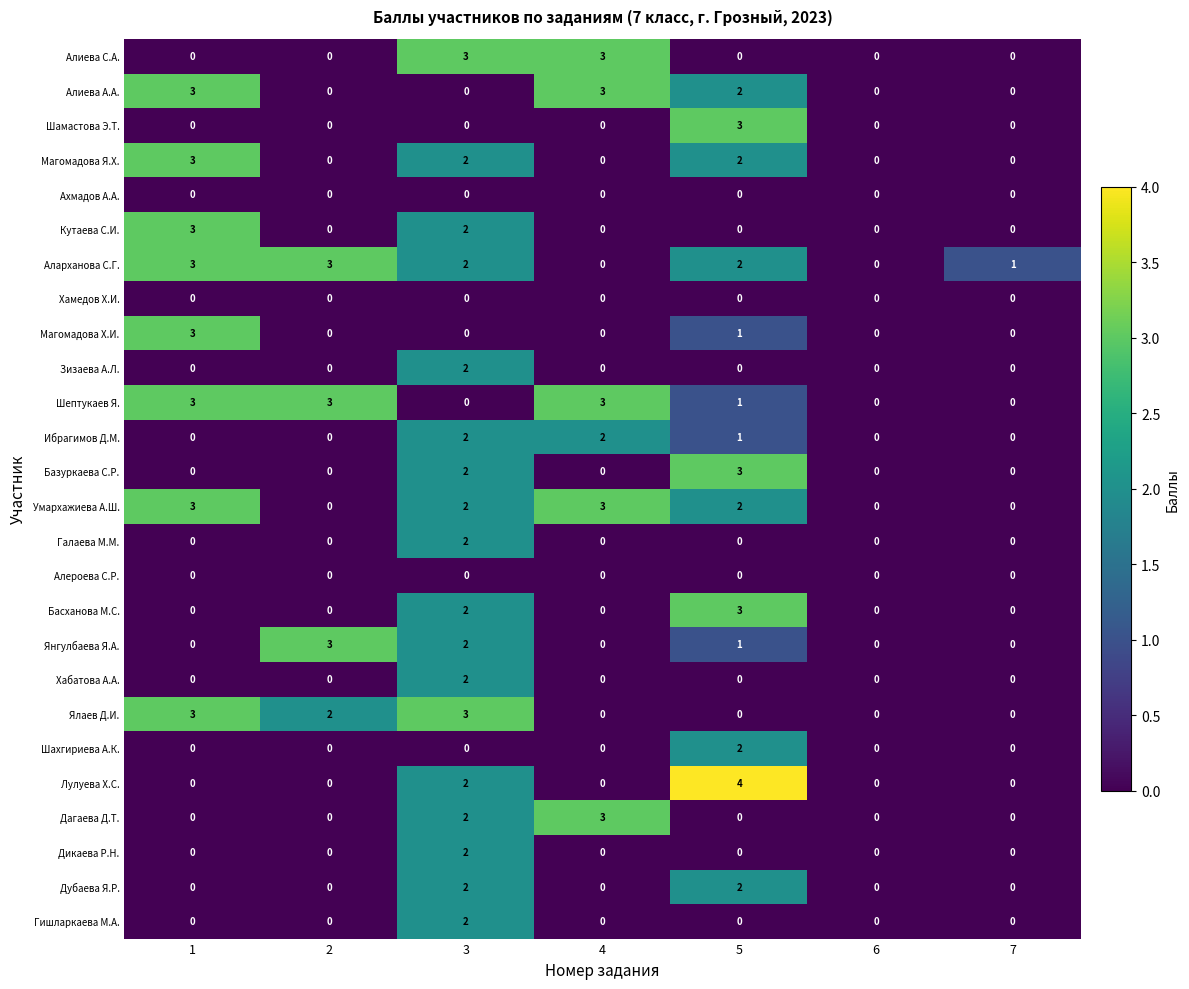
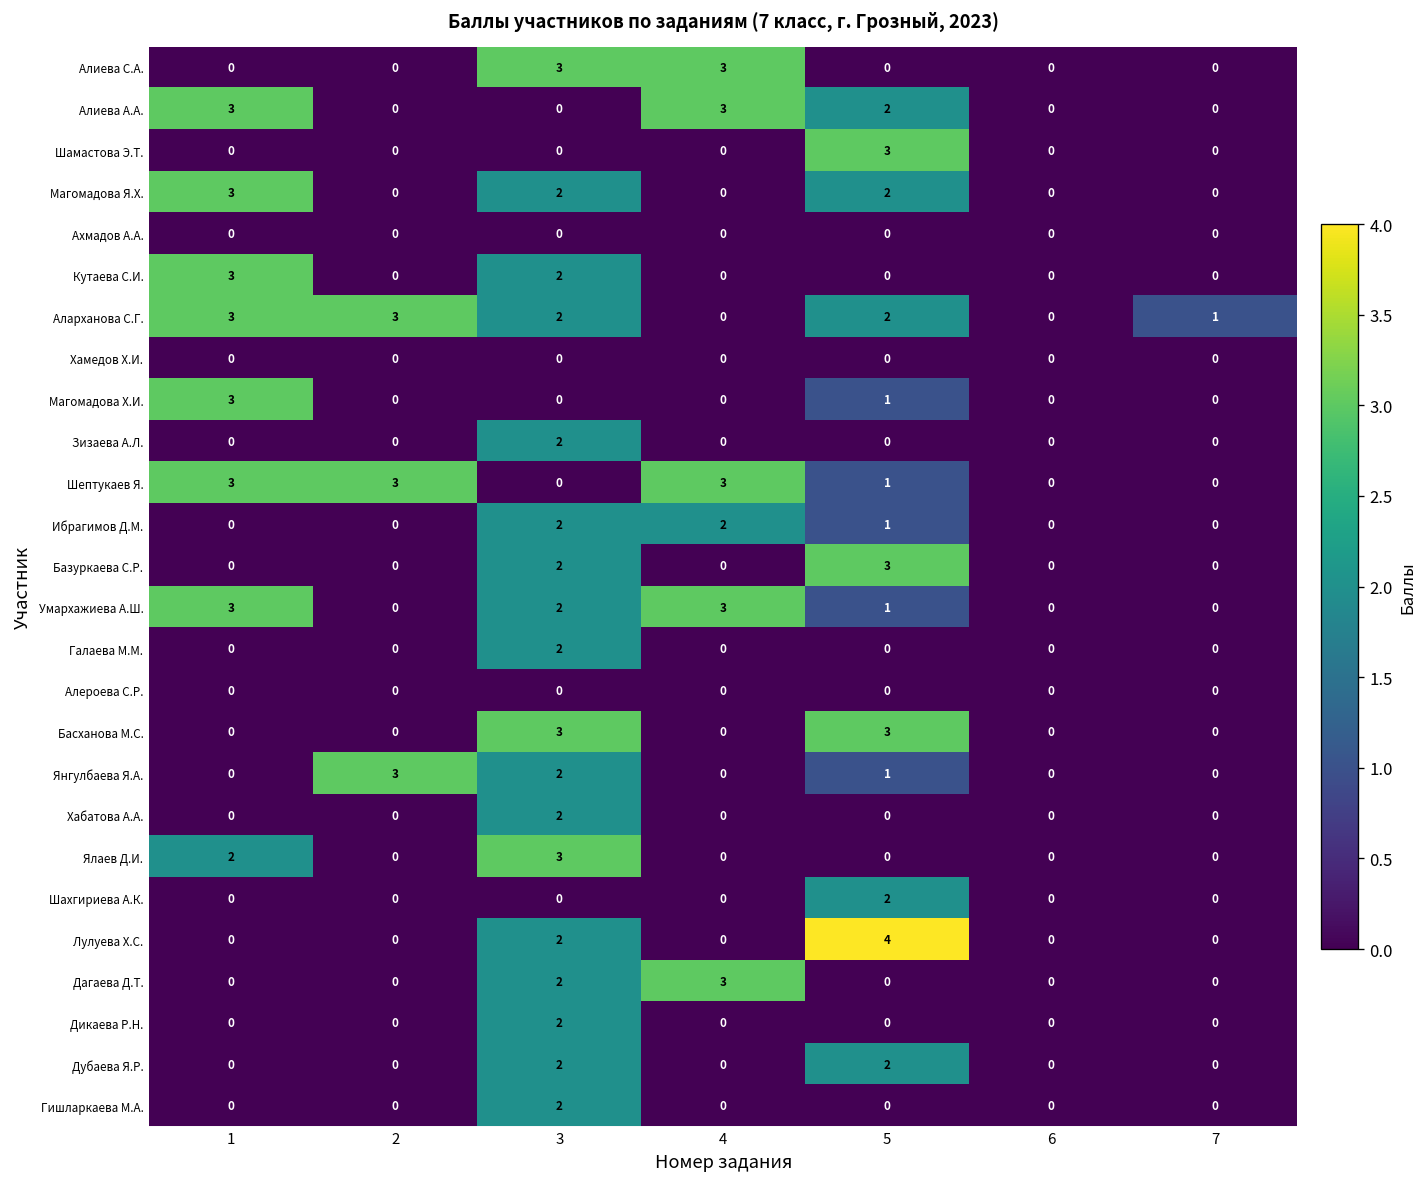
Умархажиева А.Ш., 5: 2 -> 1
Басханова М.С., 3: 2 -> 3
Ялаев Д.И., 1: 3 -> 2
Ялаев Д.И., 2: 2 -> 0
